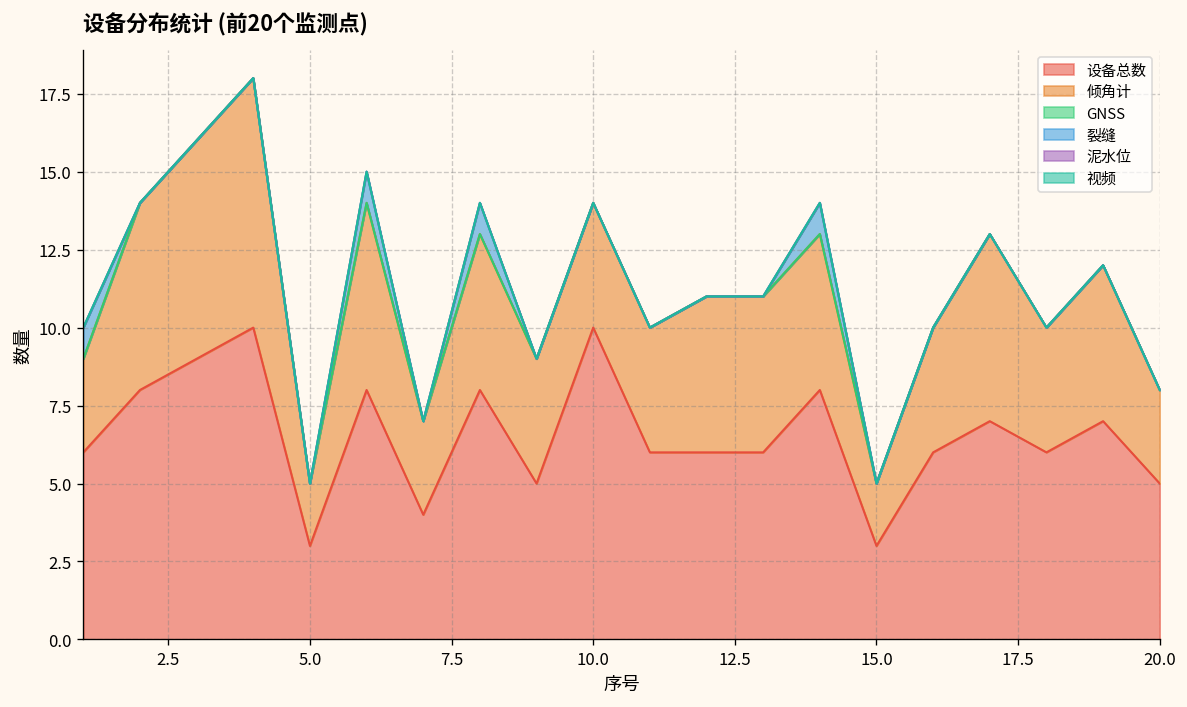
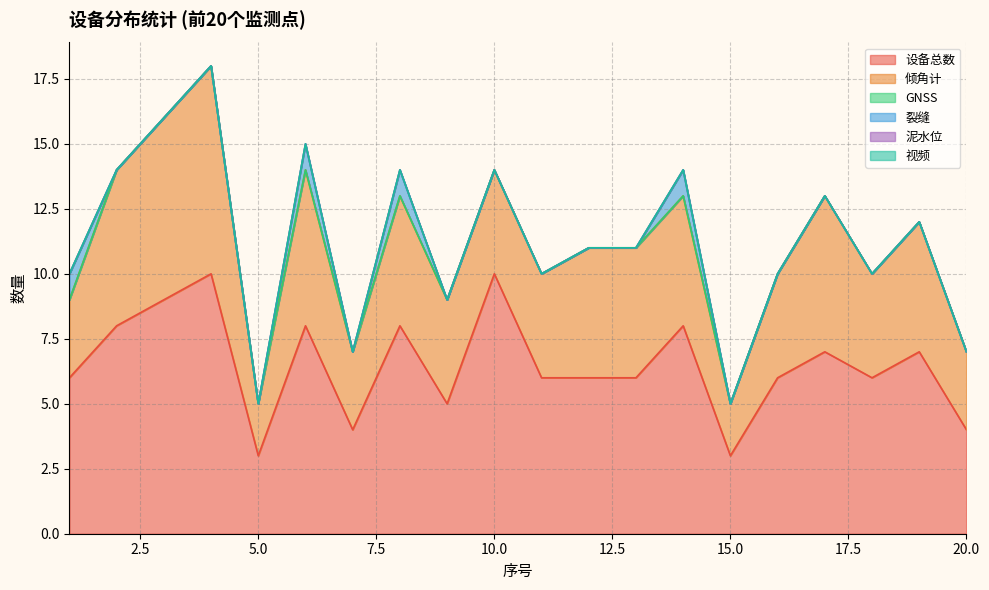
设备总数, 20.0: 5 -> 4
